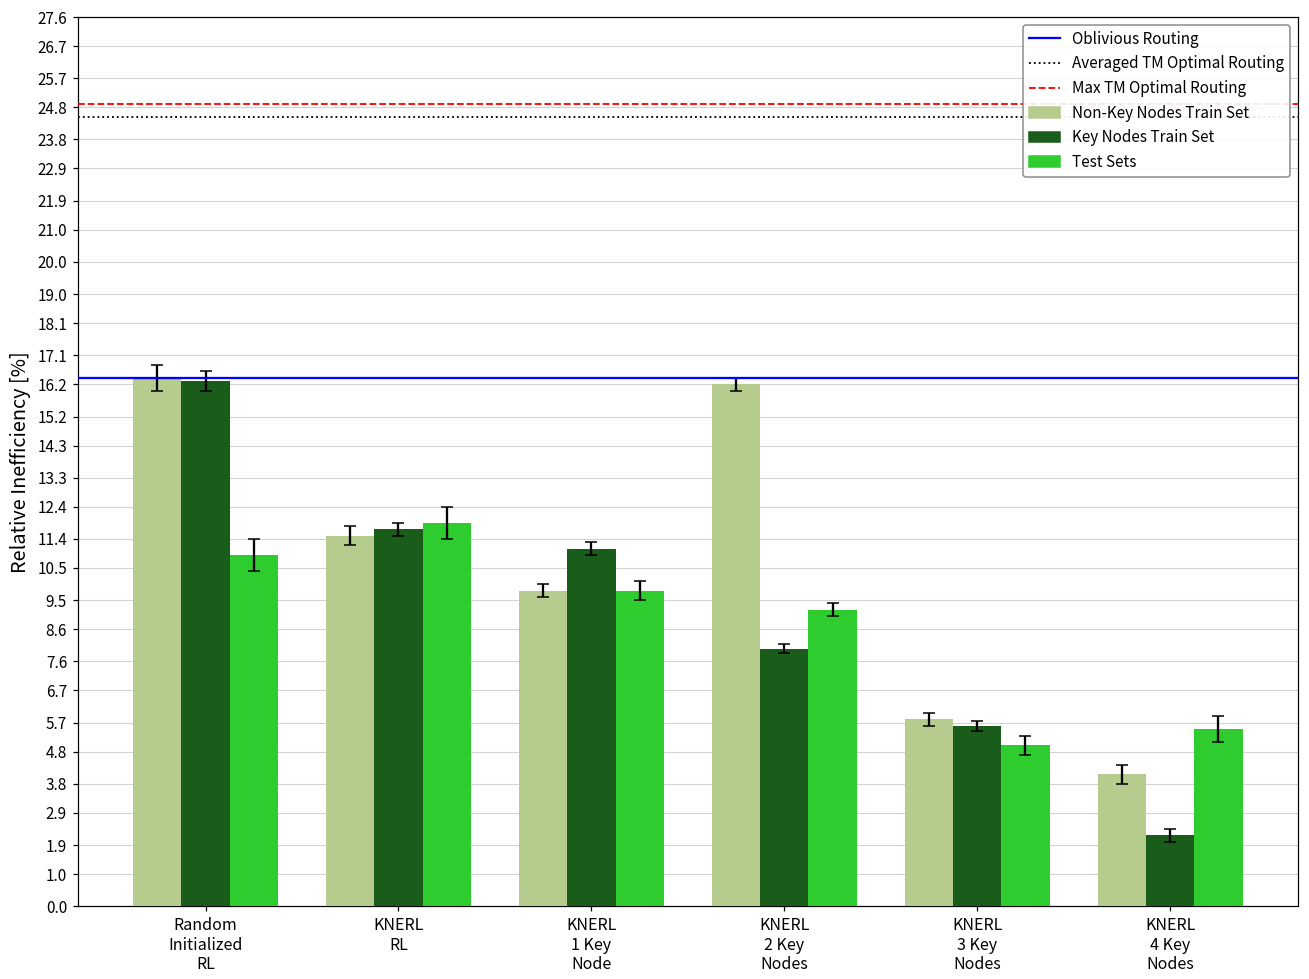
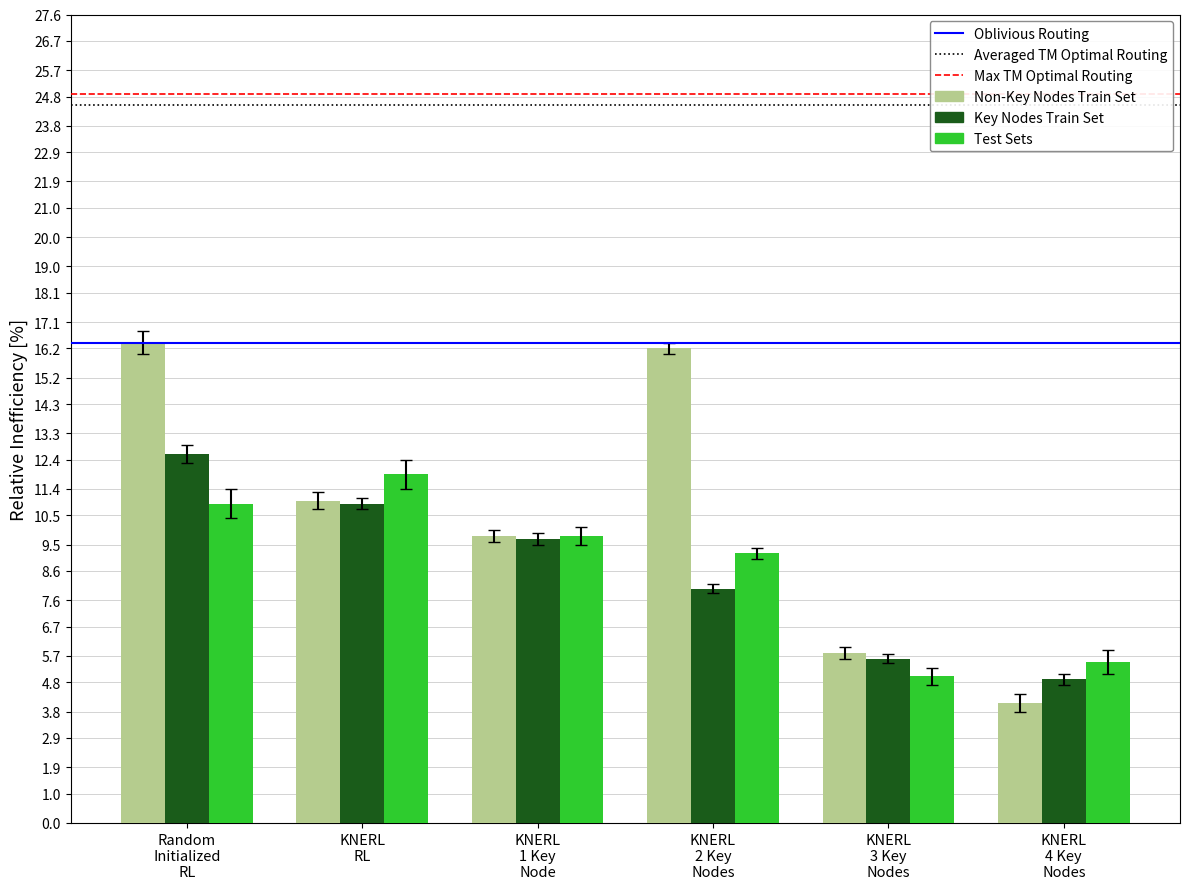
Key Nodes Train Set, Random Initialized RL: 16.3 -> 12.6
Non-Key Nodes Train Set, KNERL RL: 11.5 -> 11.0
Key Nodes Train Set, KNERL RL: 11.7 -> 10.9
Key Nodes Train Set, KNERL 1 Key Node: 11.1 -> 9.7
Key Nodes Train Set, KNERL 4 Key Nodes: 2.2 -> 4.9
